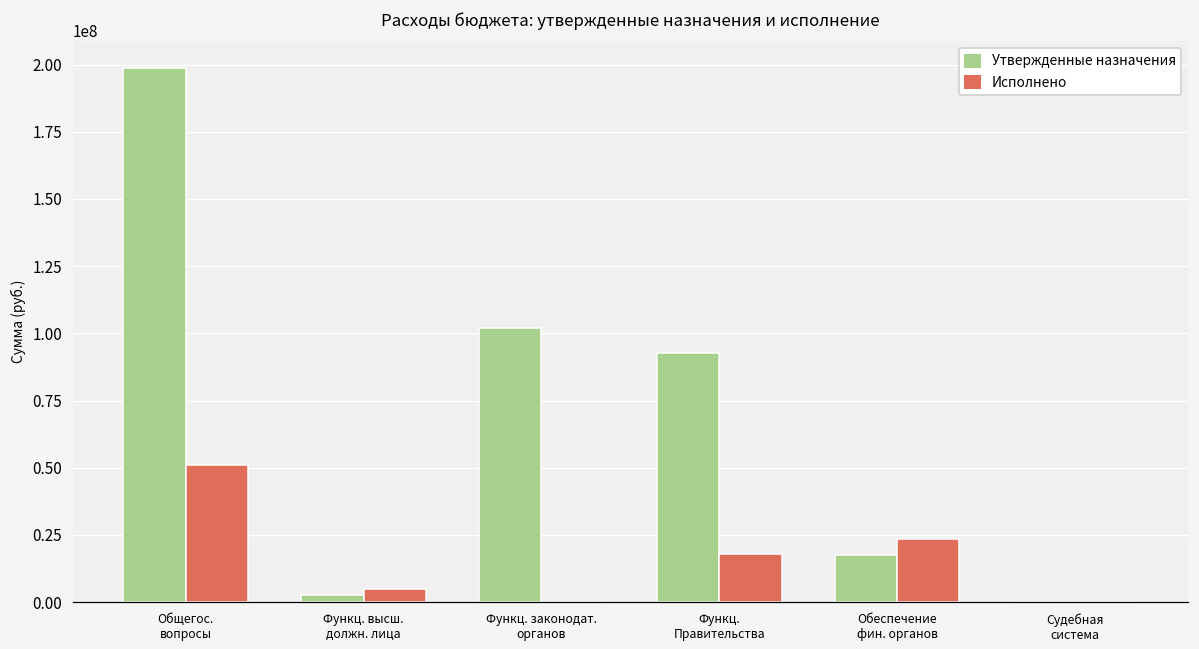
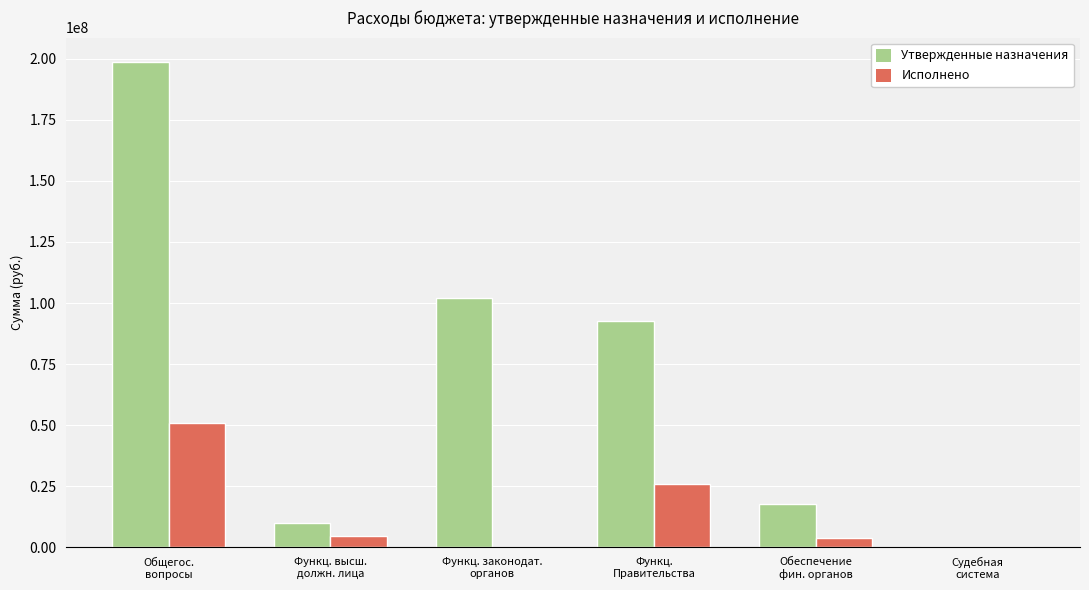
Утвержденные назначения, Функц. высш. должн. лица: 3000000 -> 10000000
Исполнено, Функц. Правительства: 18000000 -> 26000000
Исполнено, Обеспечение фин. органов: 24000000 -> 4000000
